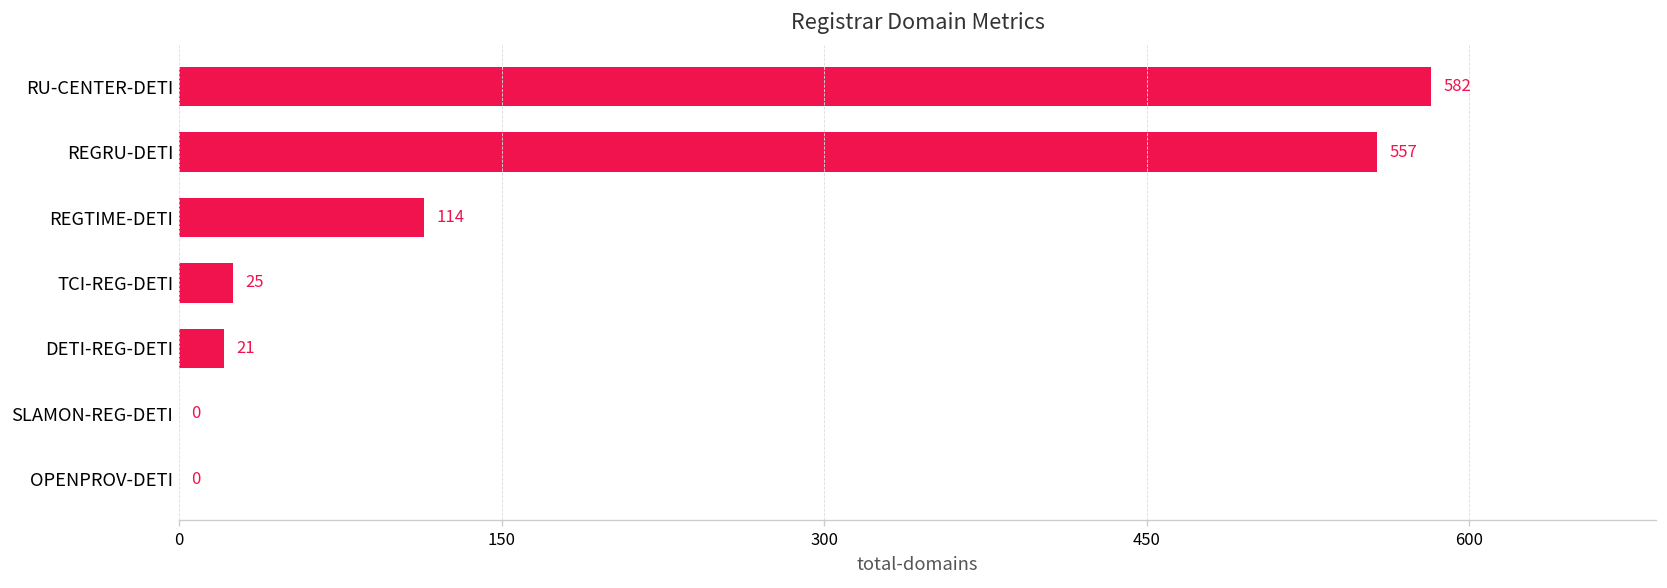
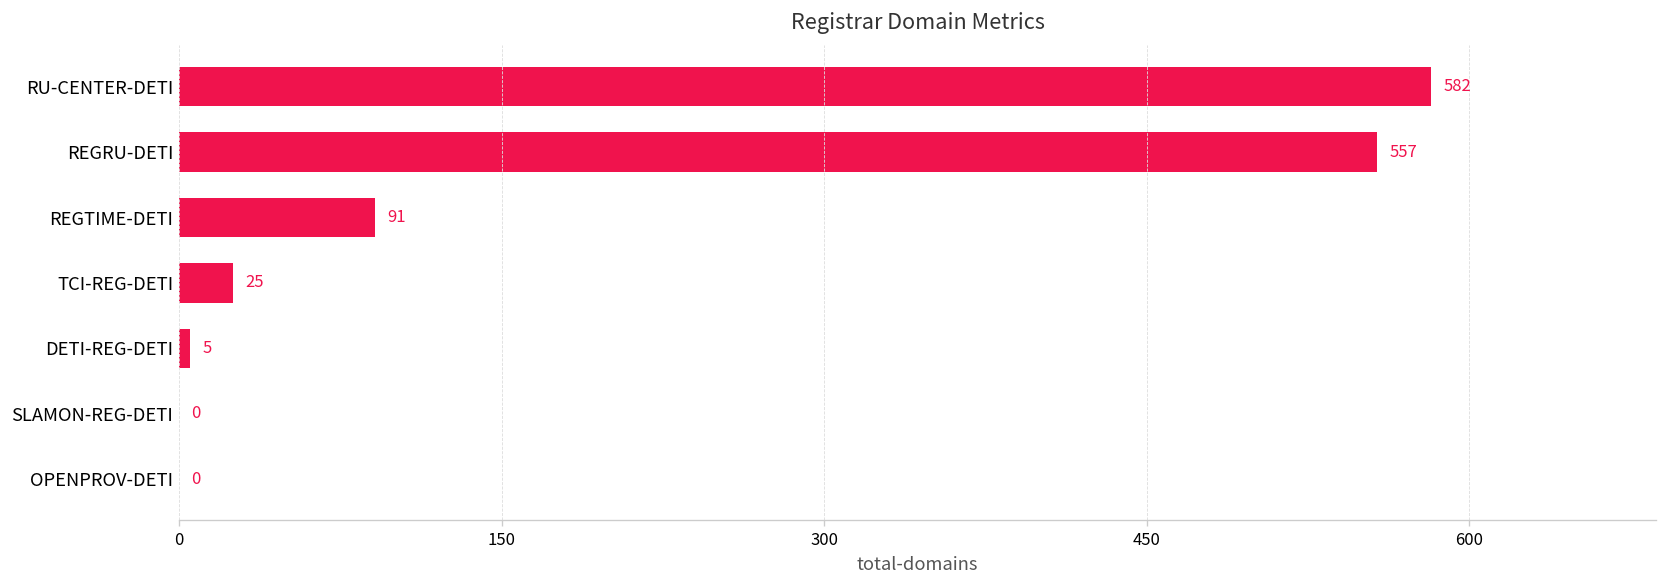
REGTIME-DETI: 114 -> 91
DETI-REG-DETI: 21 -> 5
